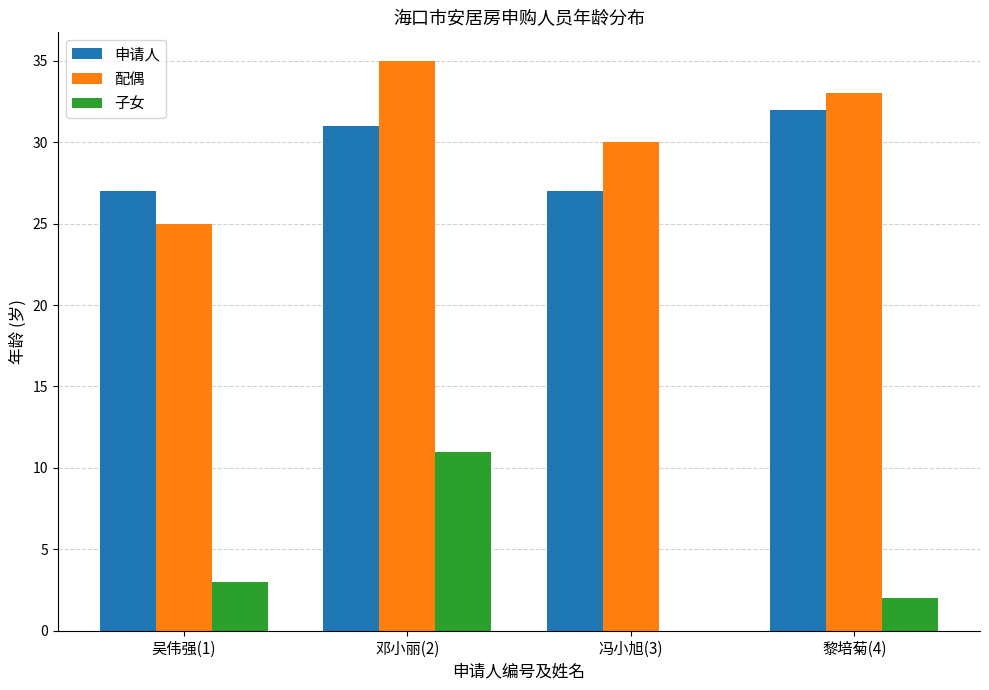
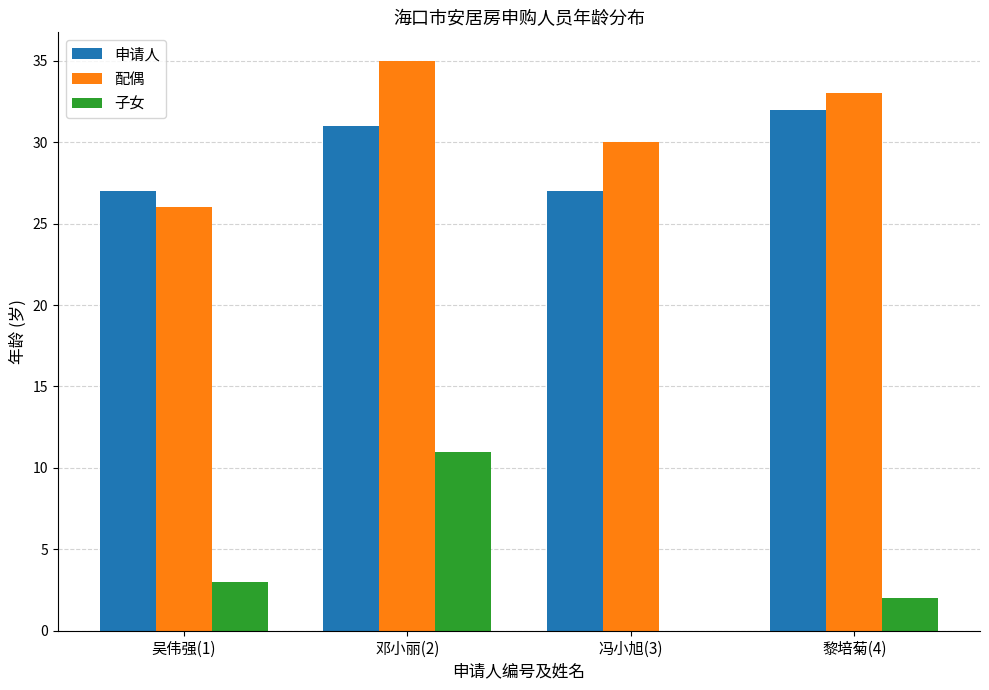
配偶, 吴伟强(1): 25 -> 26
